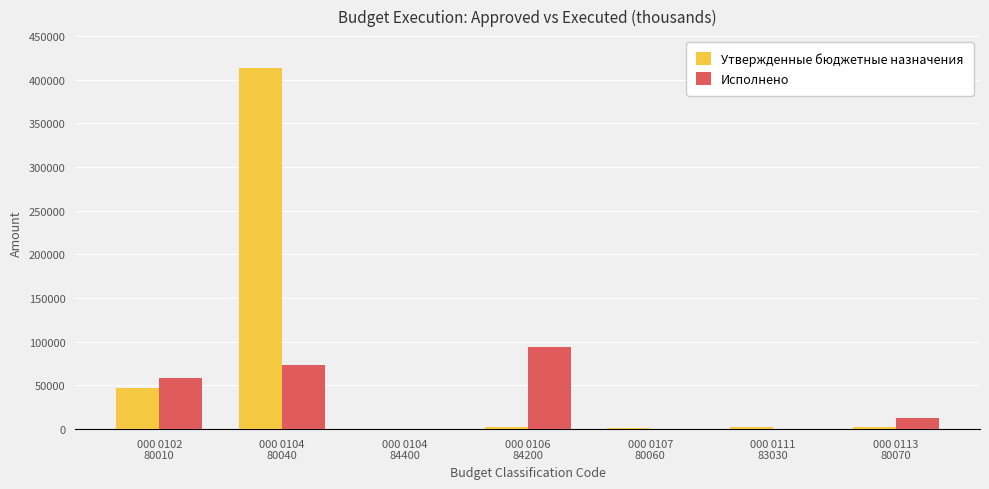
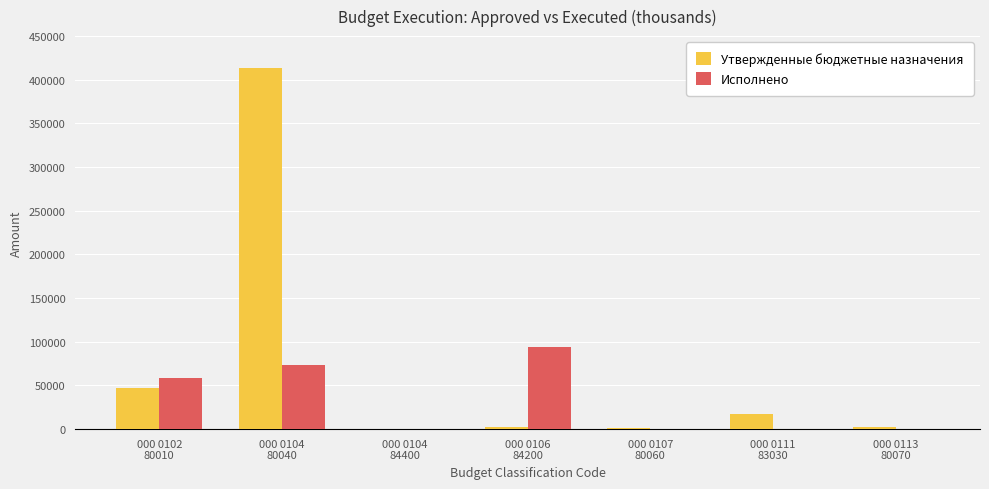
Утвержденные бюджетные назначения, 000 0111 83030: 0 -> 20000
Исполнено, 000 0113 80070: 10000 -> 0
